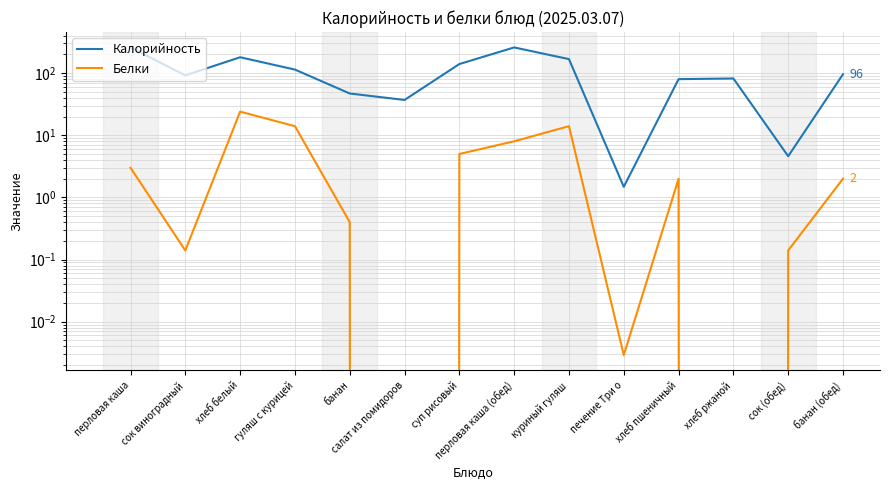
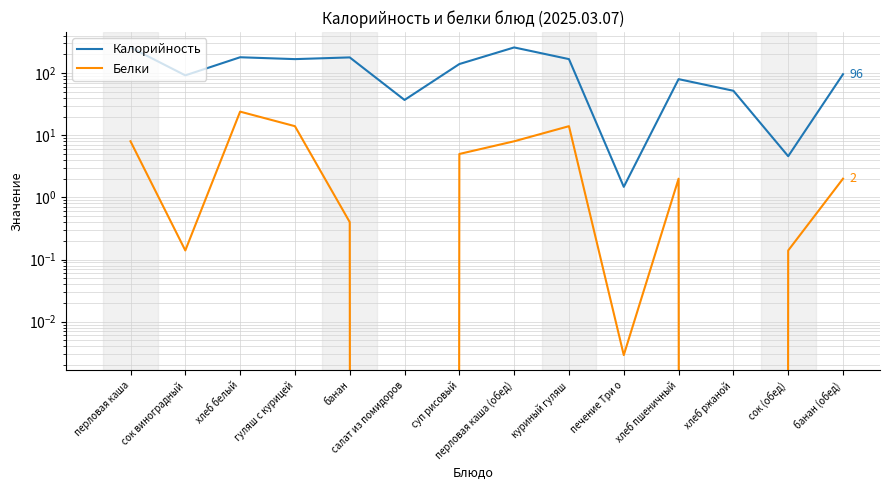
Белки, перловая каша: 3 -> 8
Калорийность, гуляш с курицей: 110 -> 170
Калорийность, банан: 50 -> 180
Калорийность, хлеб ржаной: 80 -> 50
